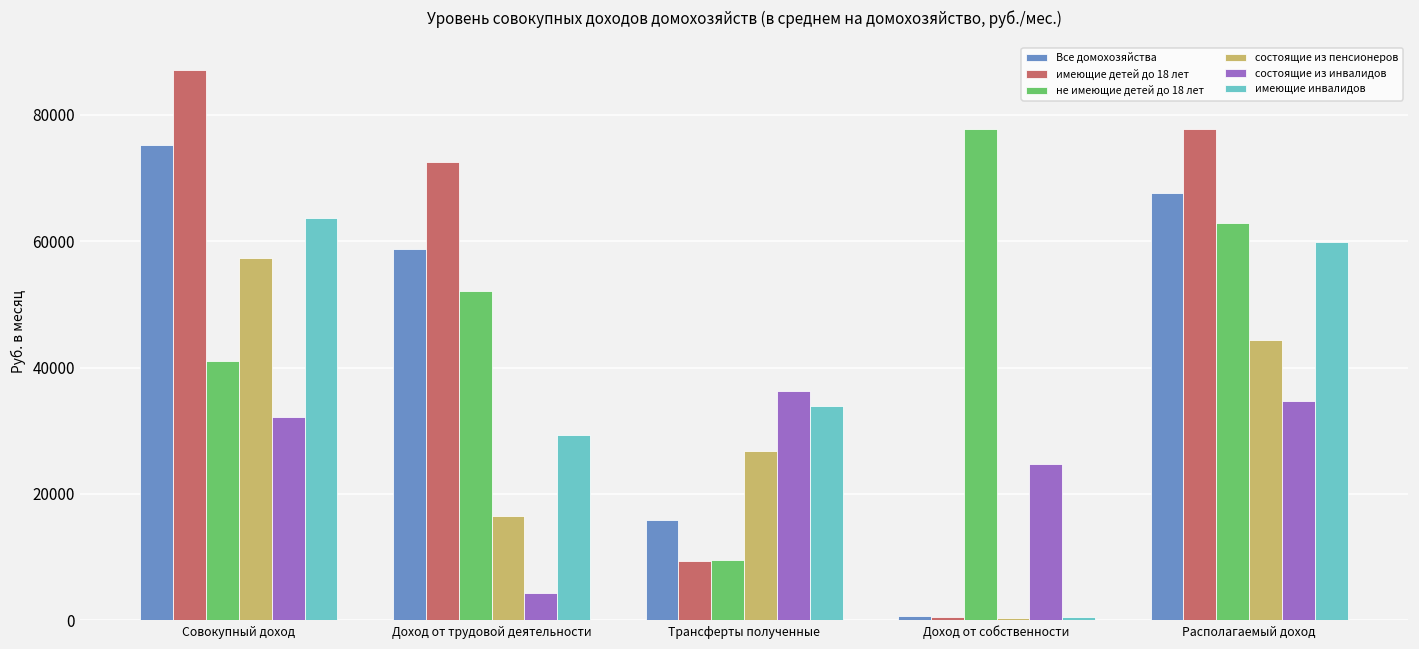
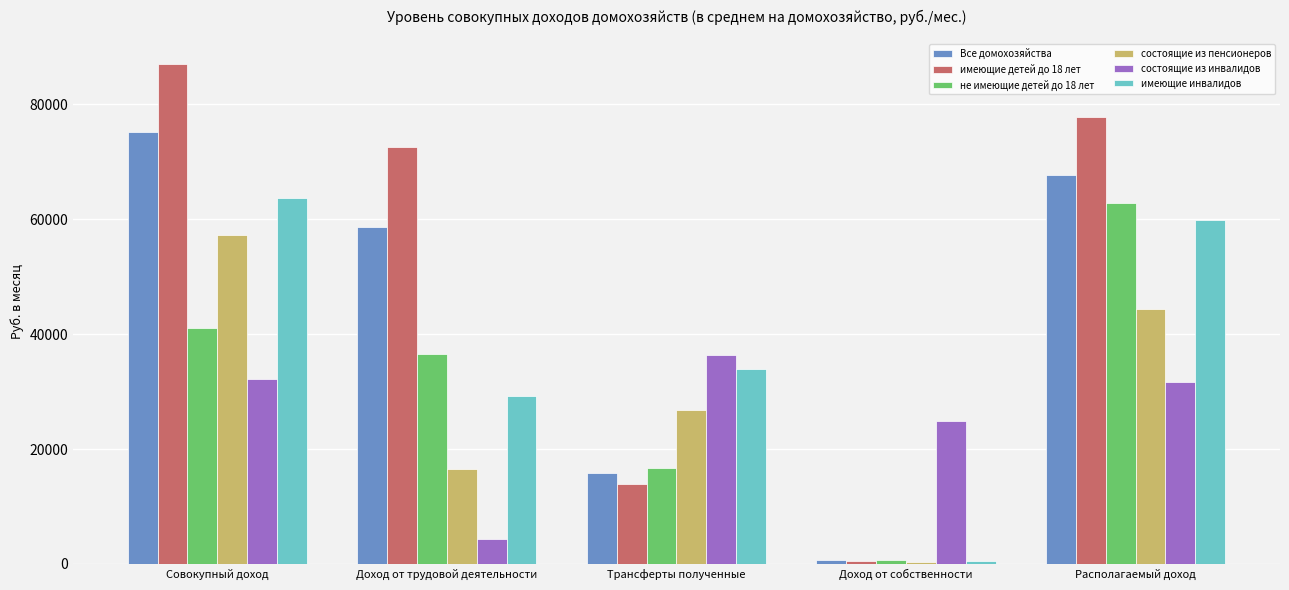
не имеющие детей до 18 лет, Доход от трудовой деятельности: 52000 -> 37000
имеющие детей до 18 лет, Трансферты полученные: 9000 -> 14000
не имеющие детей до 18 лет, Трансферты полученные: 9000 -> 17000
не имеющие детей до 18 лет, Доход от собственности: 78000 -> 1000
состоящие из инвалидов, Располагаемый доход: 35000 -> 32000
